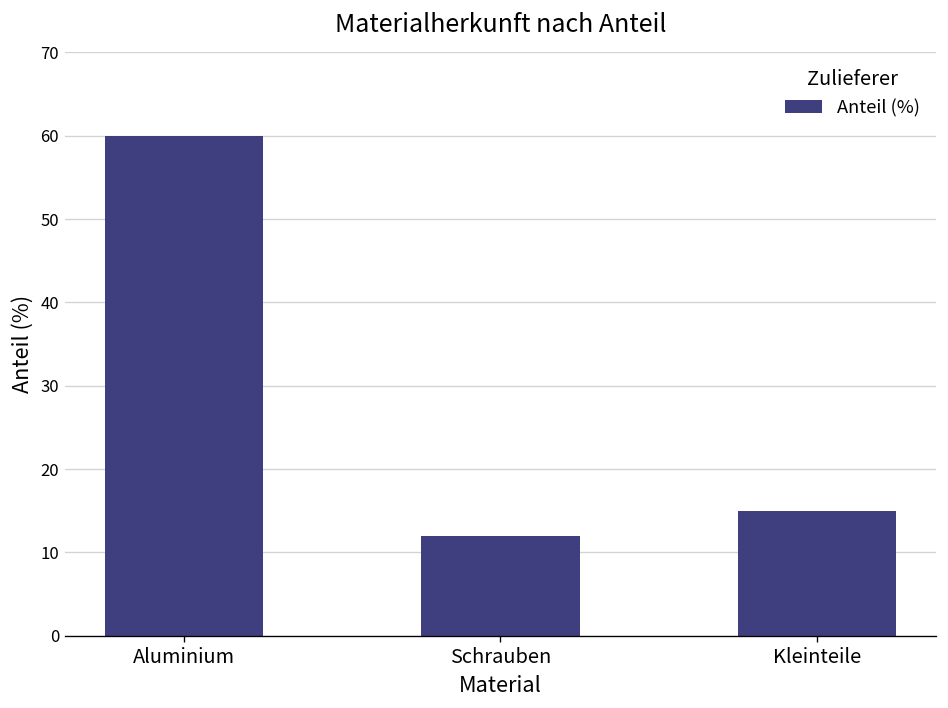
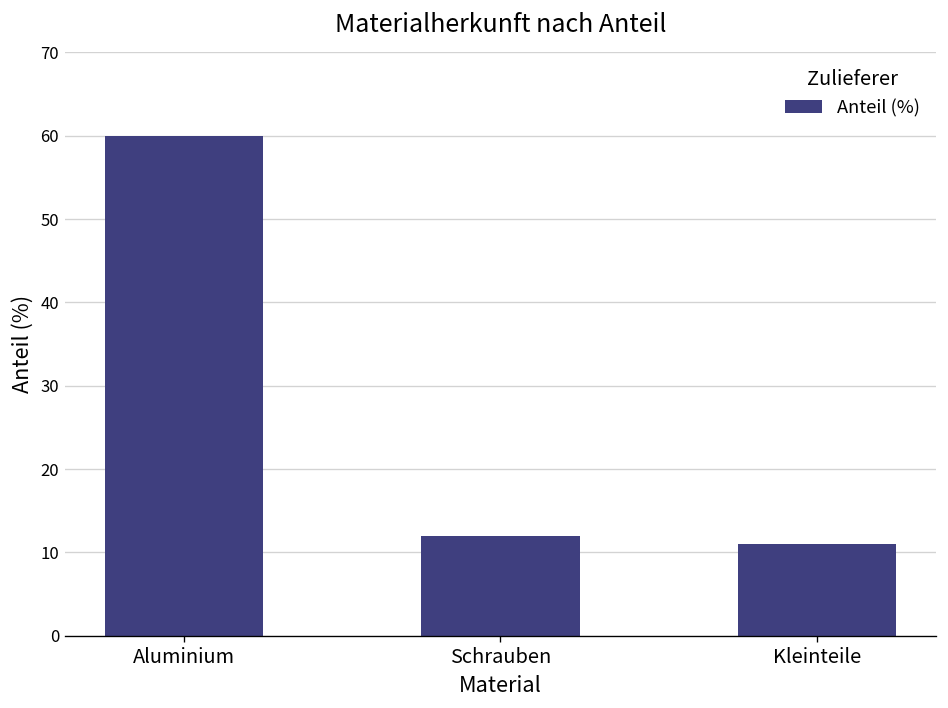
Kleinteile: 15 -> 11
